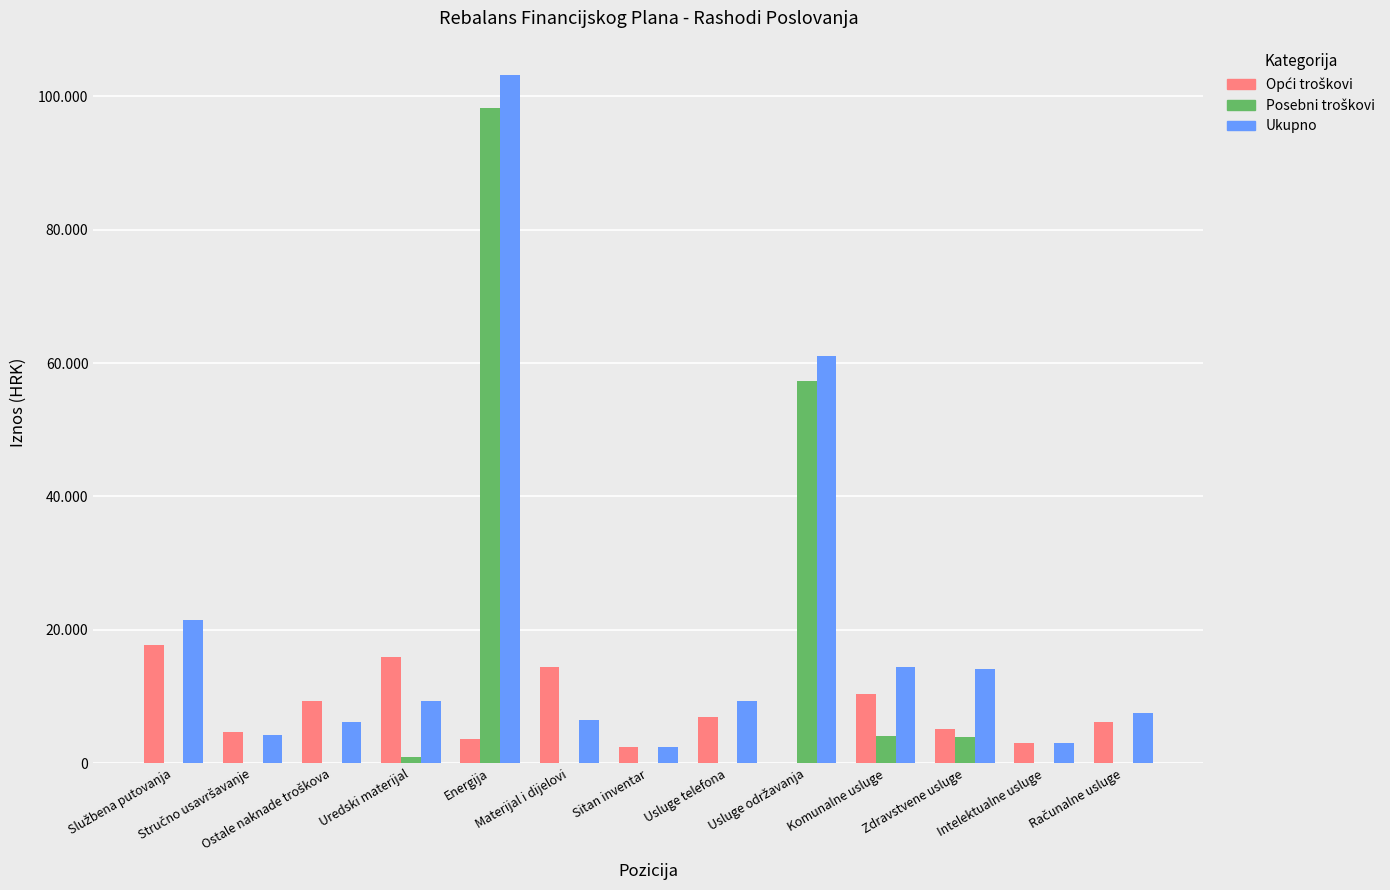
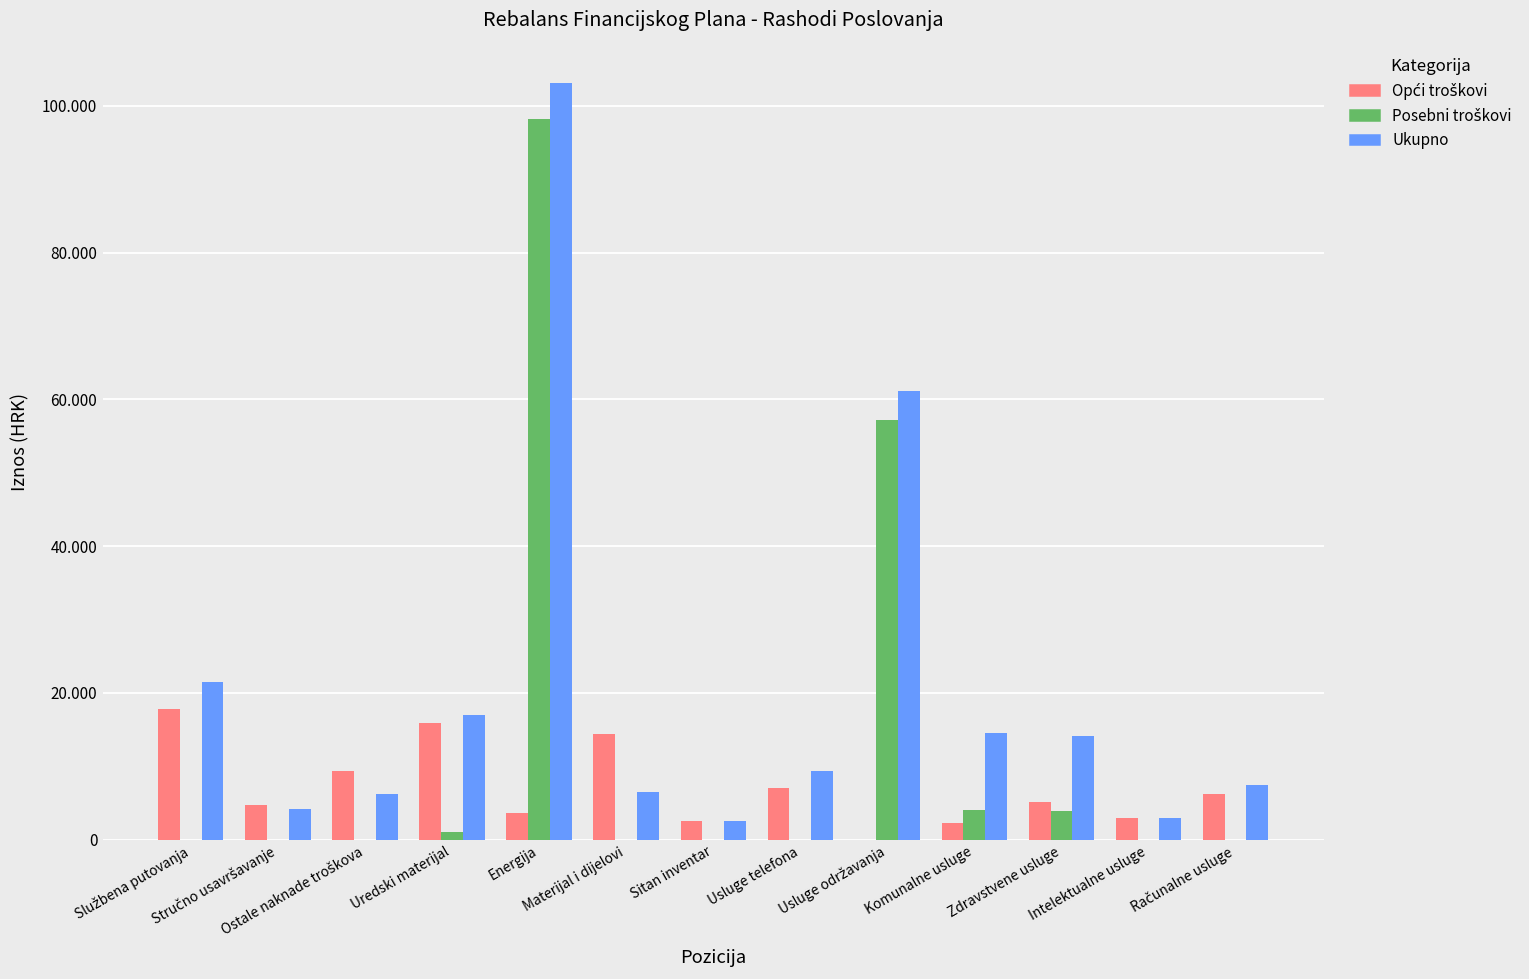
Ukupno, Uredski materijal: 9 -> 17
Opći troškovi, Komunalne usluge: 10 -> 2
